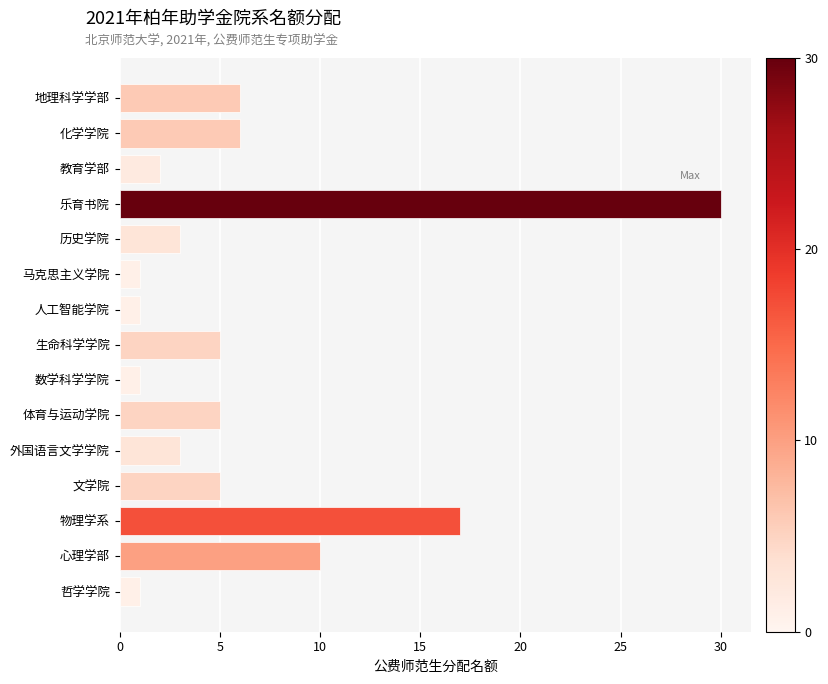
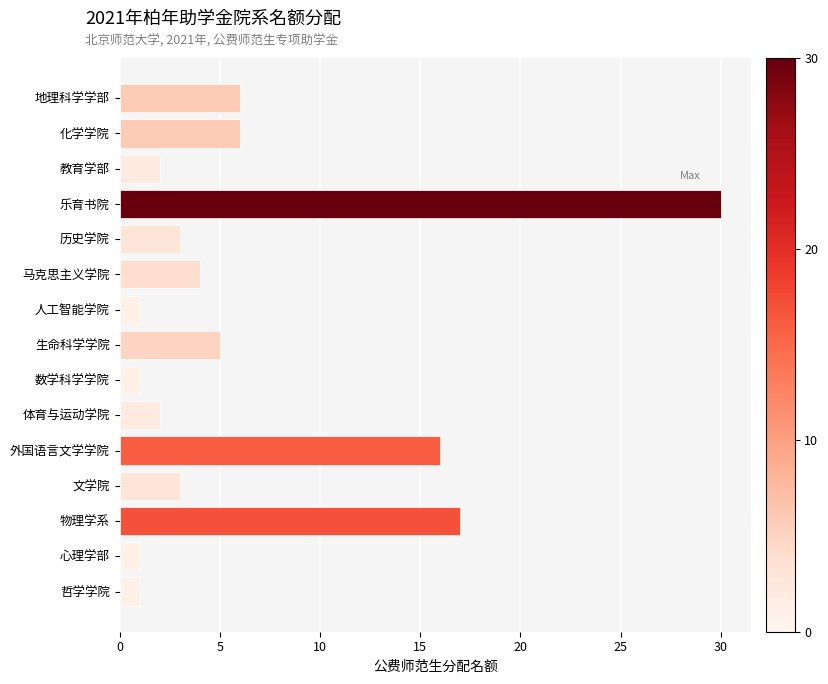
马克思主义学院: 1 -> 4
体育与运动学院: 5 -> 2
外国语言文学学院: 3 -> 16
文学院: 5 -> 3
心理学部: 10 -> 1
